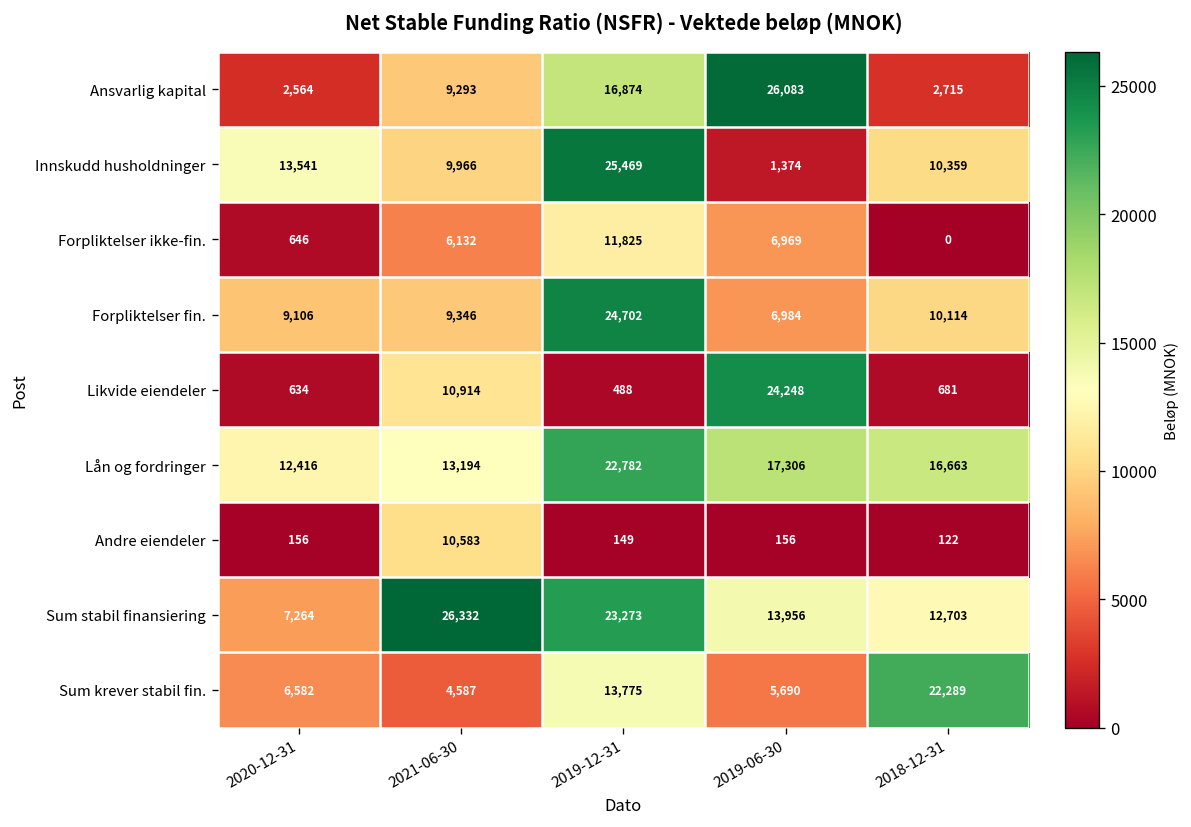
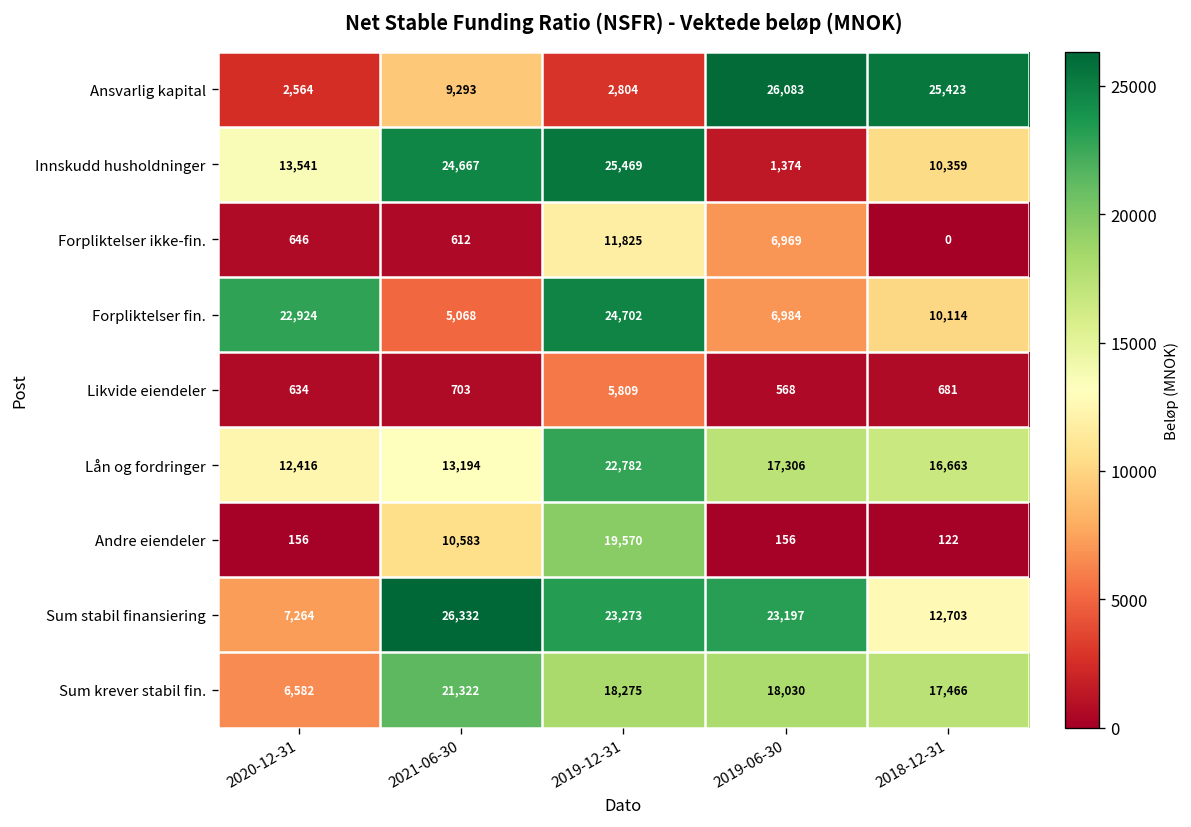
Ansvarlig kapital, 2019-12-31: 16,874 -> 2,804
Ansvarlig kapital, 2018-12-31: 2,715 -> 25,423
Innskudd husholdninger, 2021-06-30: 9,966 -> 24,667
Forpliktelser ikke-fin., 2021-06-30: 6,132 -> 612
Forpliktelser fin., 2020-12-31: 9,106 -> 22,924
Forpliktelser fin., 2021-06-30: 9,346 -> 5,068
Likvide eiendeler, 2021-06-30: 10,914 -> 703
Likvide eiendeler, 2019-12-31: 488 -> 5,809
Likvide eiendeler, 2019-06-30: 24,248 -> 568
Andre eiendeler, 2019-12-31: 149 -> 19,570
Sum stabil finansiering, 2019-06-30: 13,956 -> 23,197
Sum krever stabil fin., 2021-06-30: 4,587 -> 21,322
Sum krever stabil fin., 2019-12-31: 13,775 -> 18,275
Sum krever stabil fin., 2019-06-30: 5,690 -> 18,030
Sum krever stabil fin., 2018-12-31: 22,289 -> 17,466
